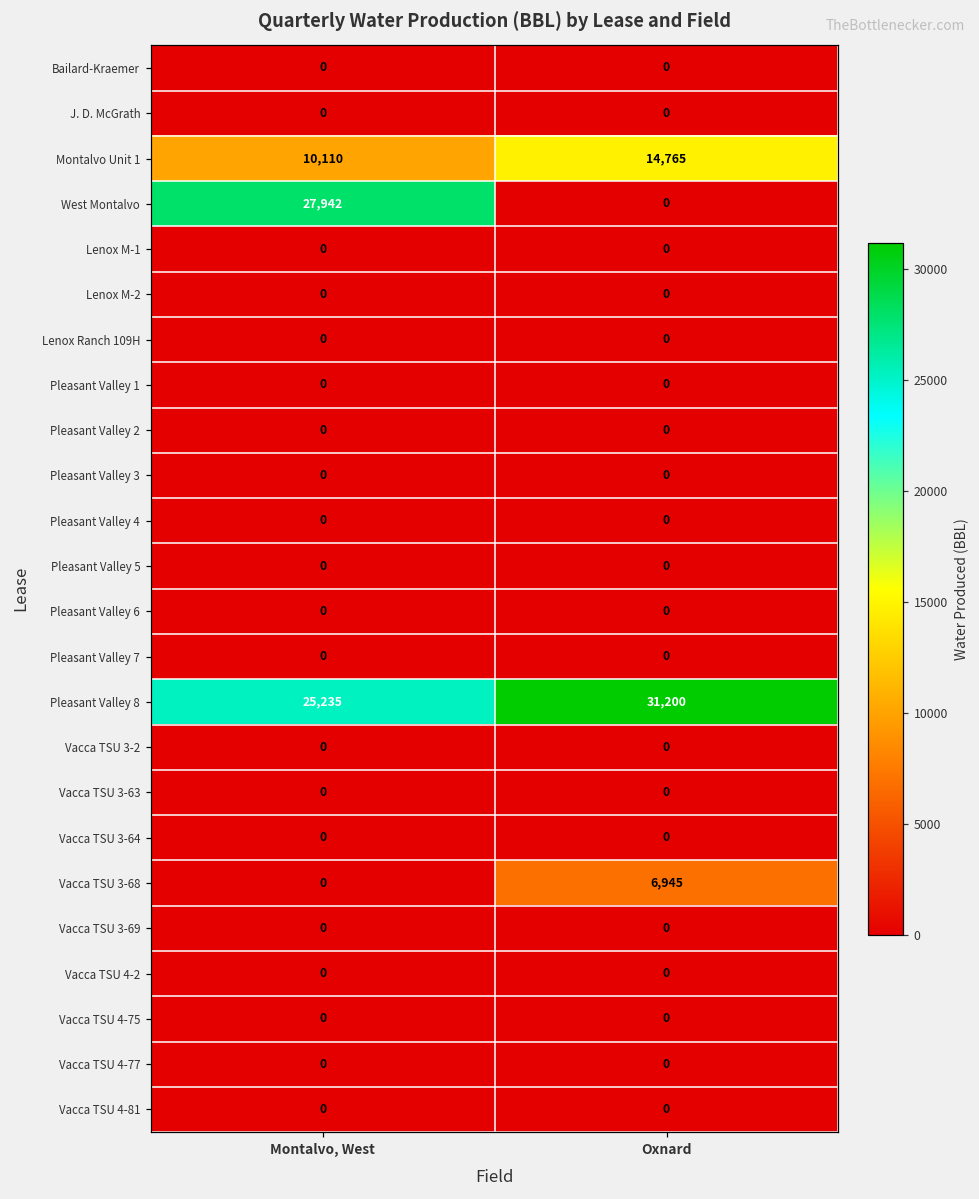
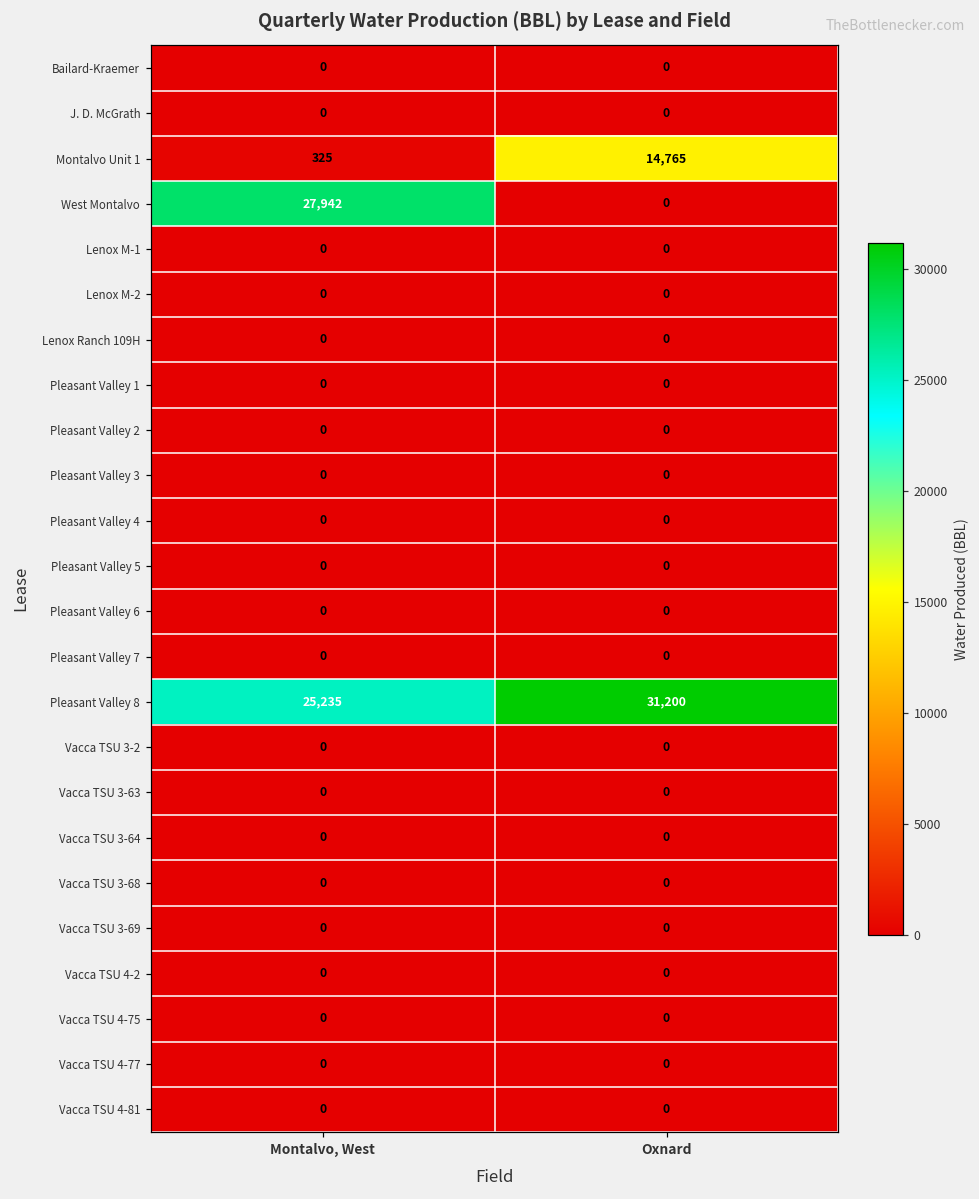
Montalvo Unit 1, Montalvo, West: 10,110 -> 325
Vacca TSU 3-68, Oxnard: 6,945 -> 0
